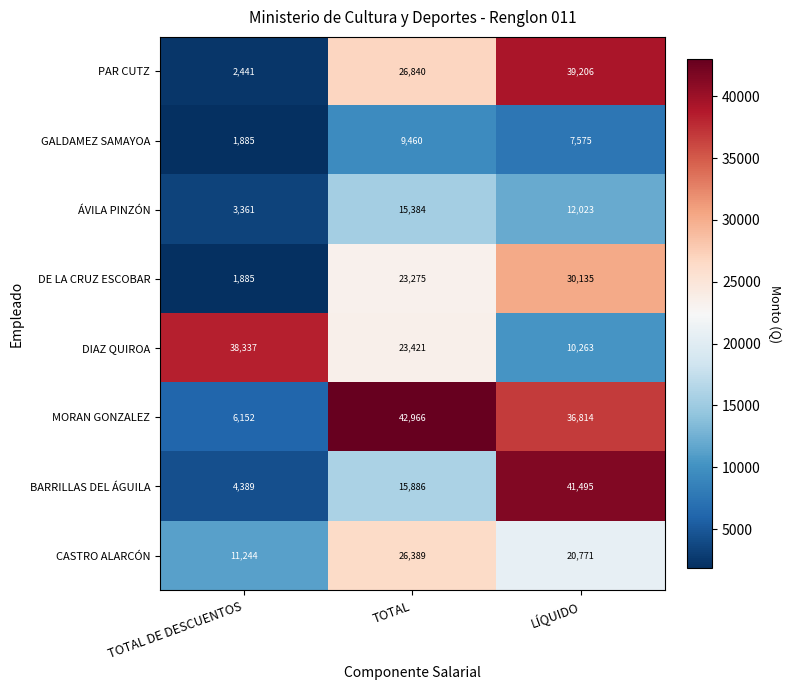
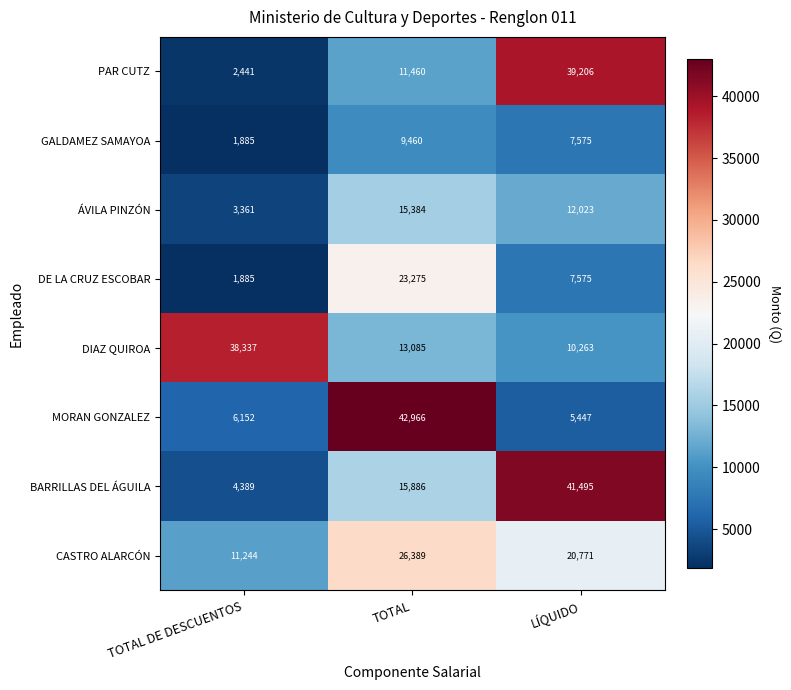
PAR CUTZ, TOTAL: 26,840 -> 11,460
DE LA CRUZ ESCOBAR, LÍQUIDO: 30,135 -> 7,575
DIAZ QUIROA, TOTAL: 23,421 -> 13,085
MORAN GONZALEZ, LÍQUIDO: 36,814 -> 5,447
